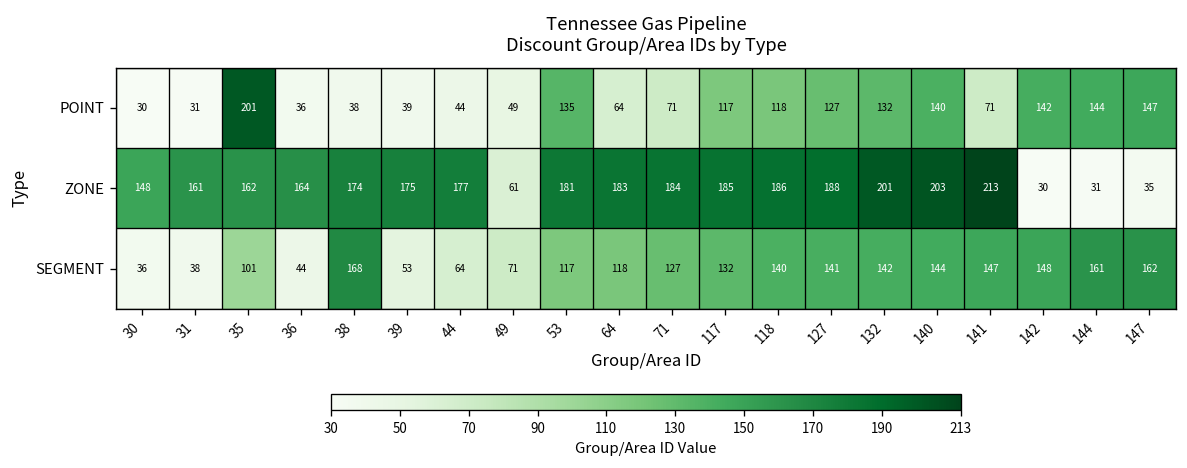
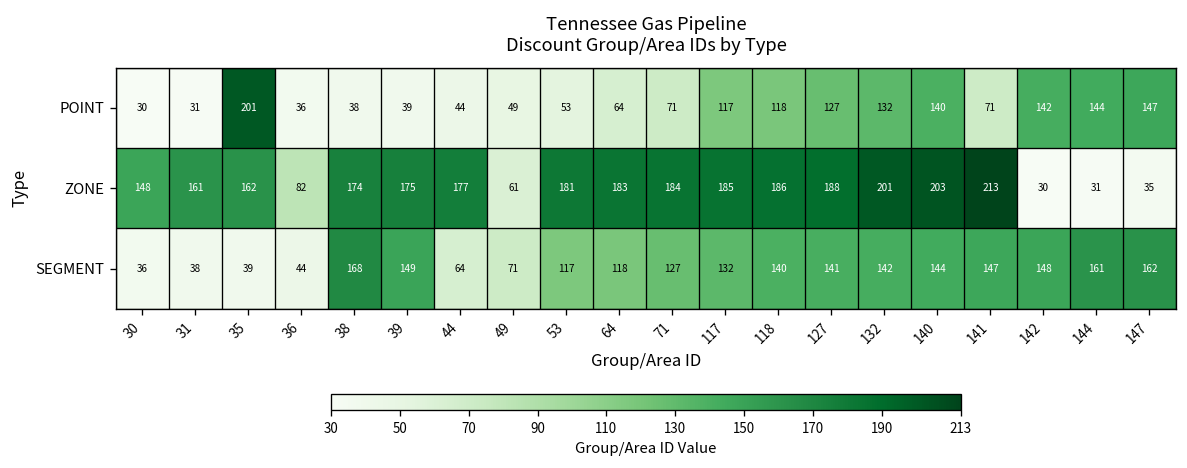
POINT, 53: 135 -> 53
ZONE, 36: 164 -> 82
SEGMENT, 35: 101 -> 39
SEGMENT, 39: 53 -> 149
